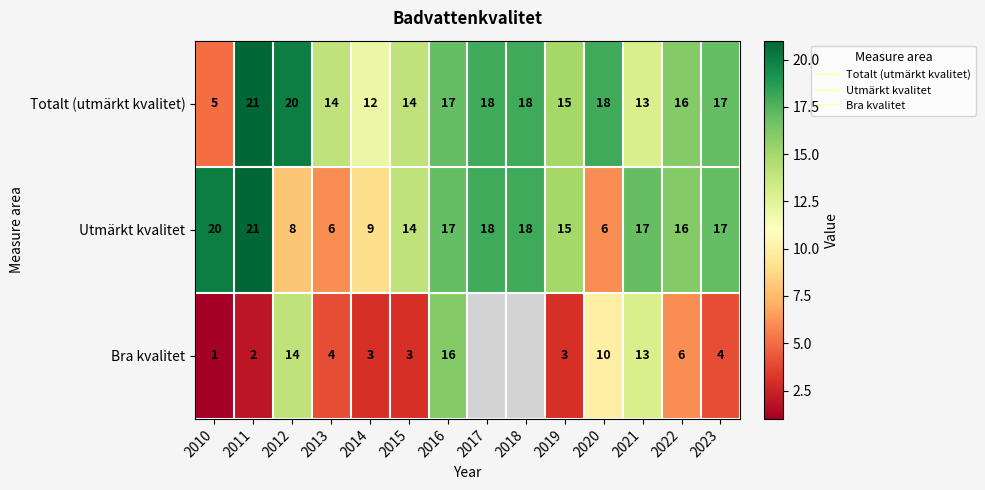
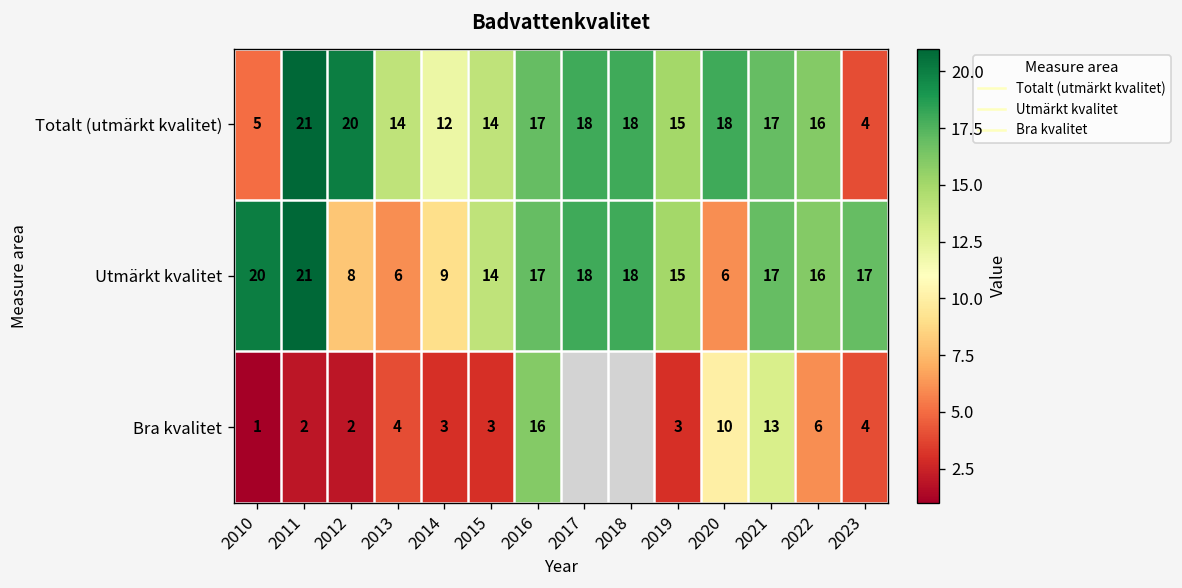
Totalt (utmärkt kvalitet), 2021: 13 -> 17
Totalt (utmärkt kvalitet), 2023: 17 -> 4
Bra kvalitet, 2012: 14 -> 2
